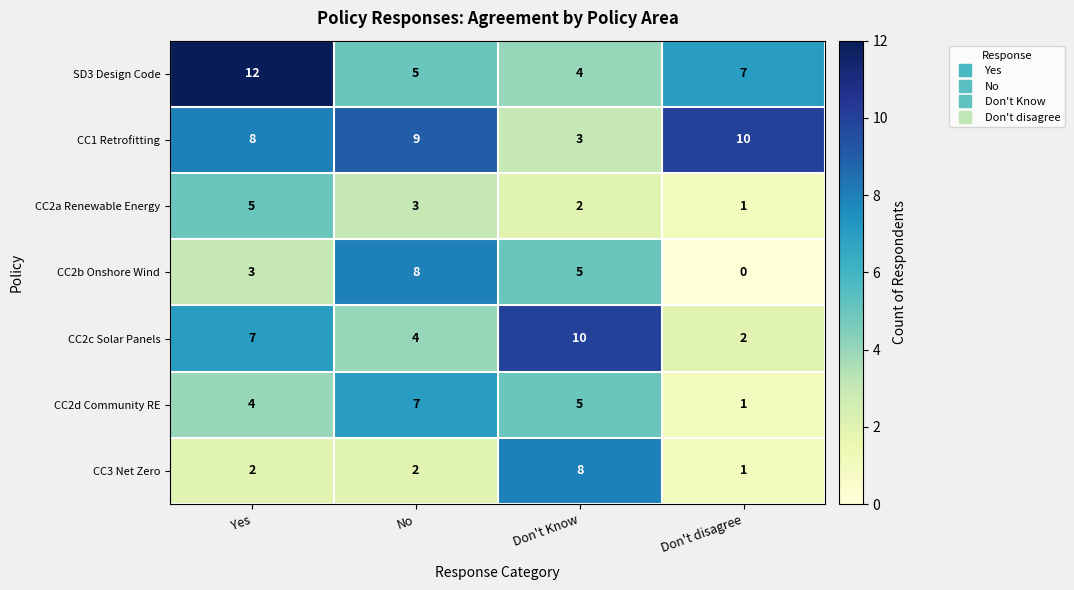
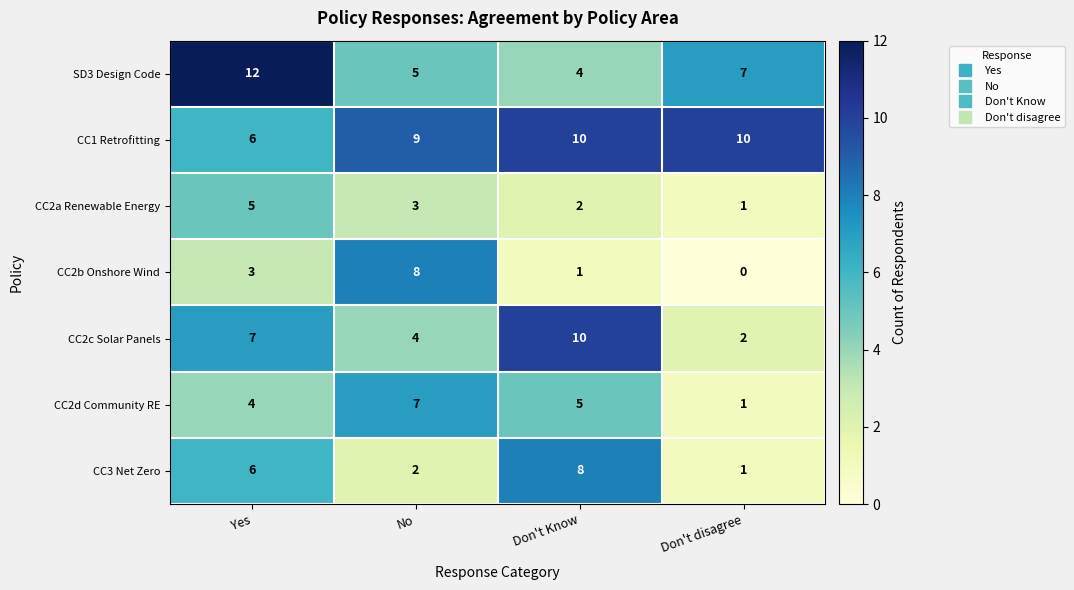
CC1 Retrofitting, Yes: 8 -> 6
CC1 Retrofitting, Don't Know: 3 -> 10
CC2b Onshore Wind, Don't Know: 5 -> 1
CC3 Net Zero, Yes: 2 -> 6
